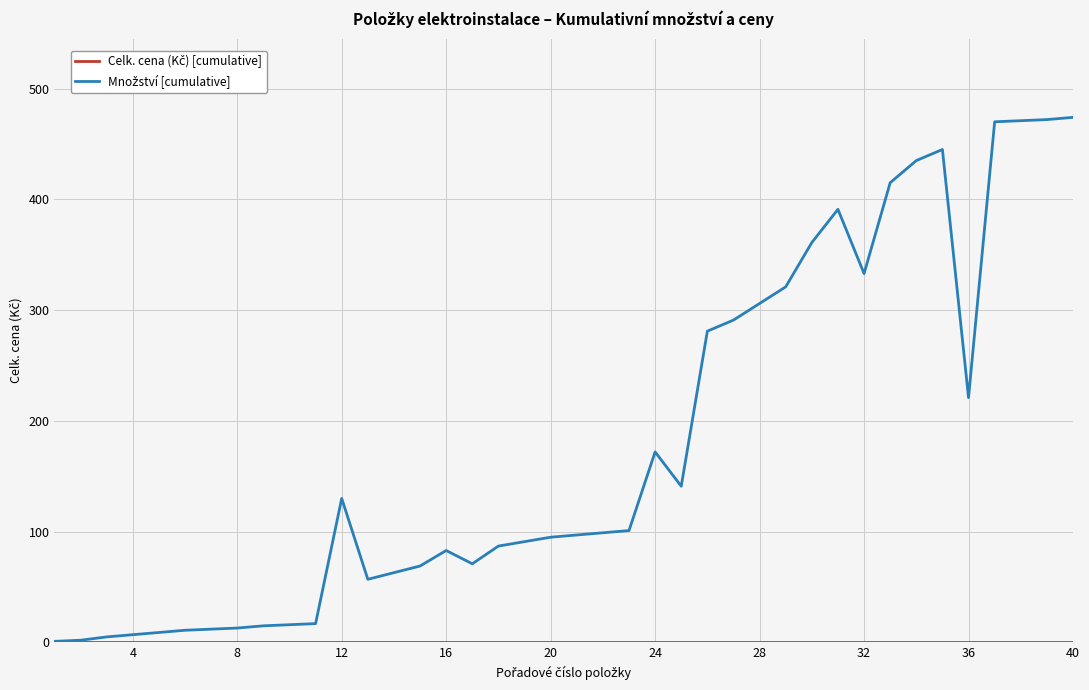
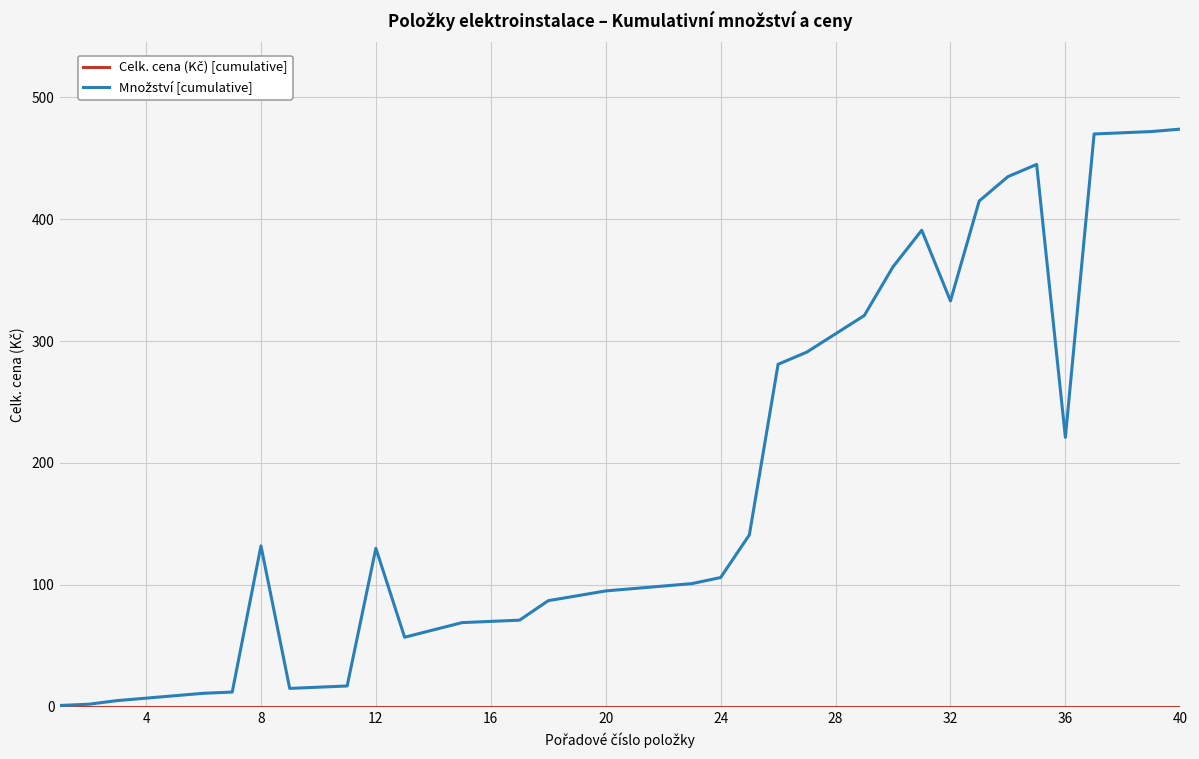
Množství [cumulative], 8: 13 -> 132
Množství [cumulative], 16: 83 -> 70
Množství [cumulative], 24: 172 -> 106
